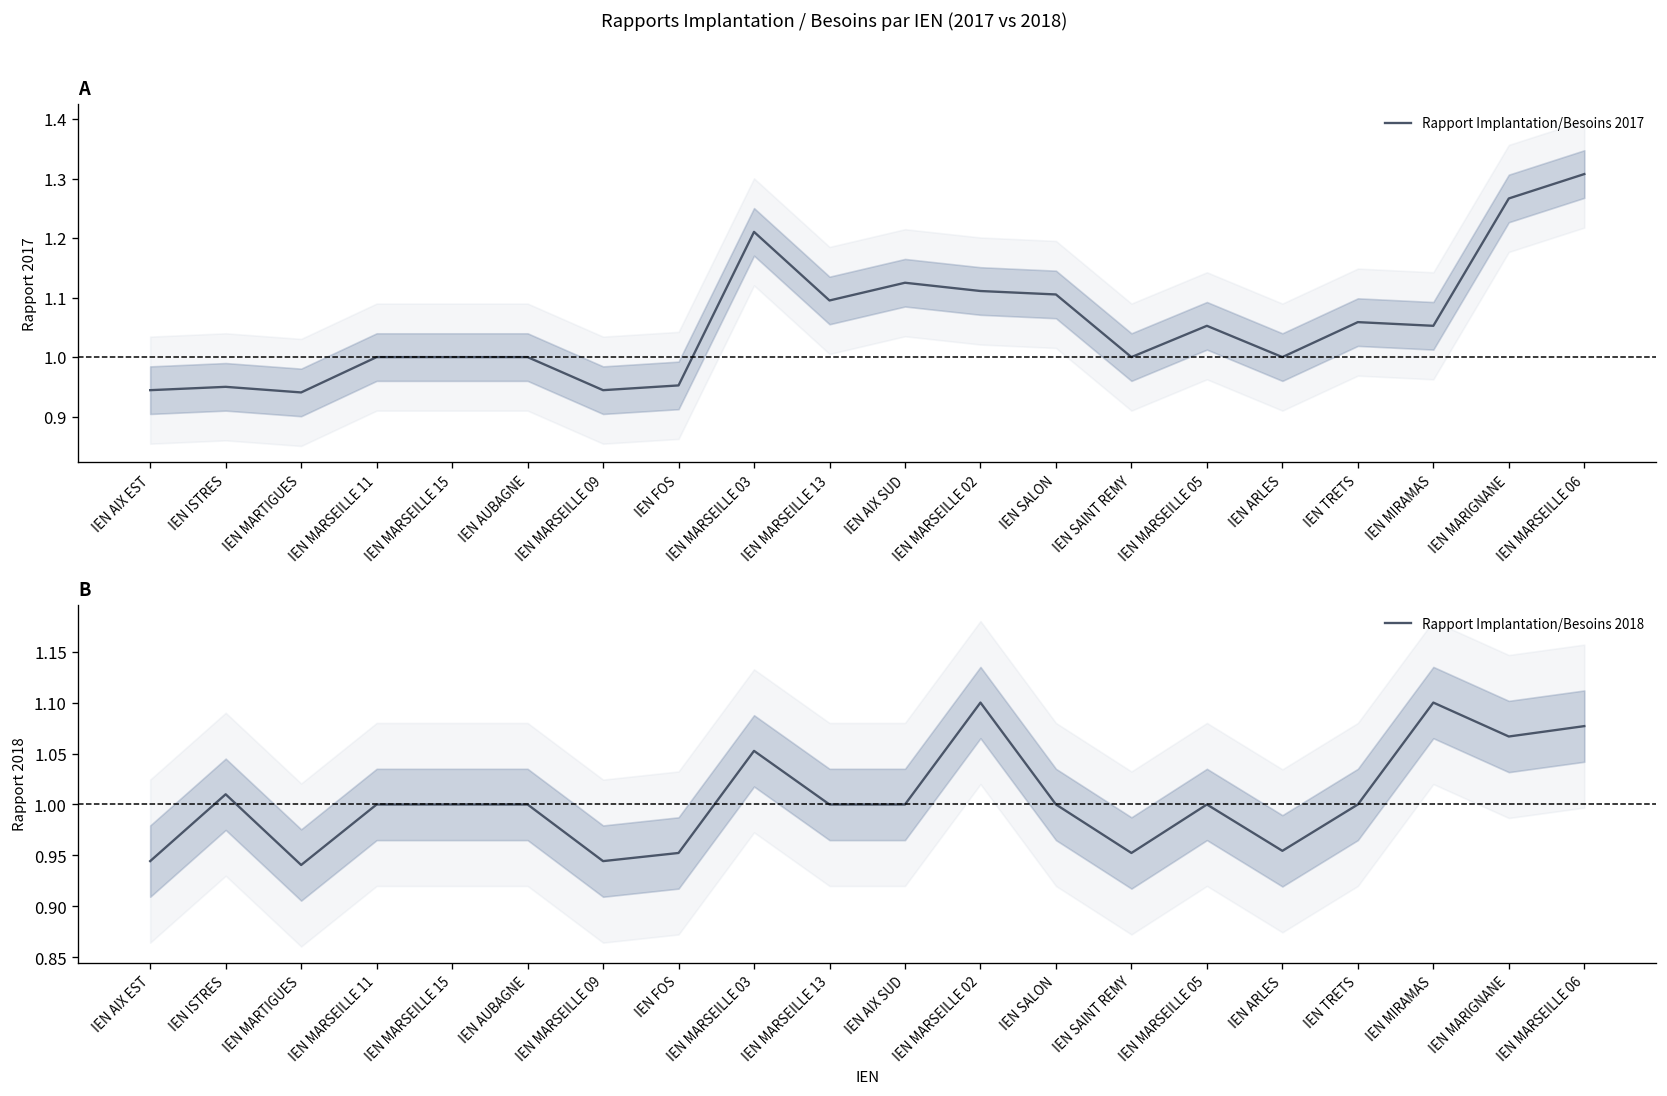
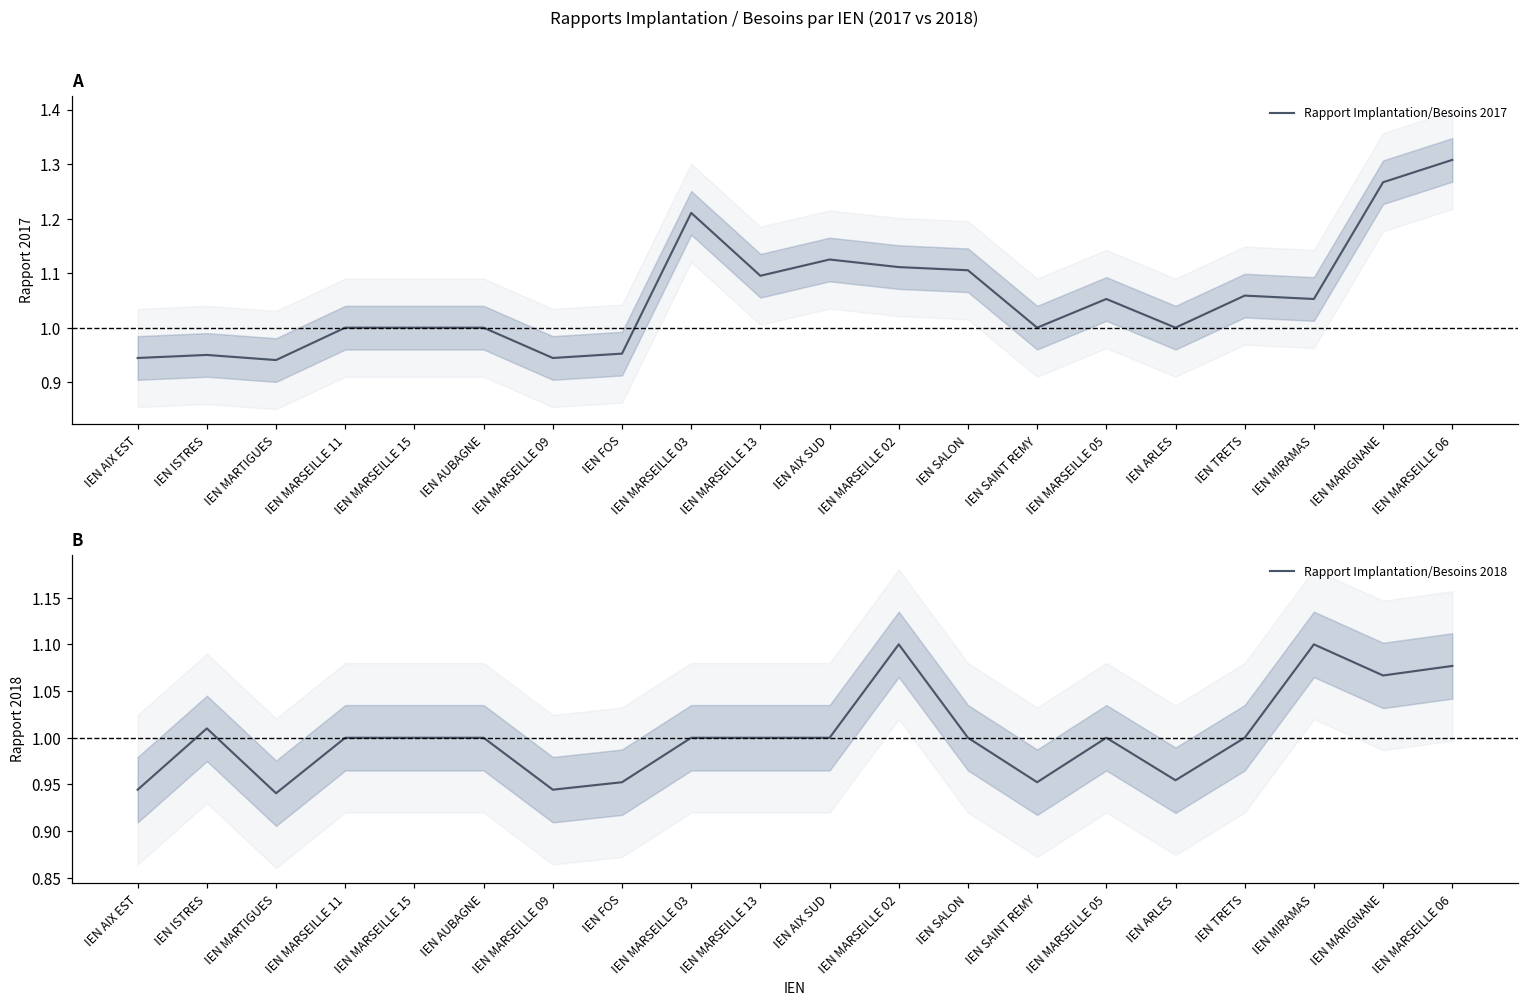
B, Rapport Implantation/Besoins 2018, IEN MARSEILLE 03: 1.05 -> 1.00
